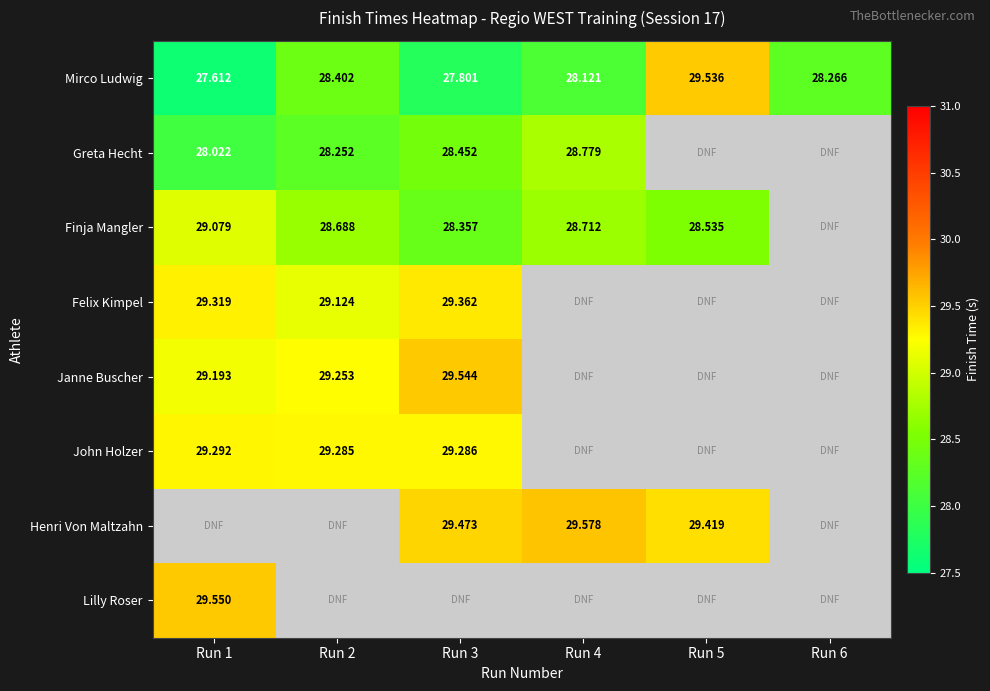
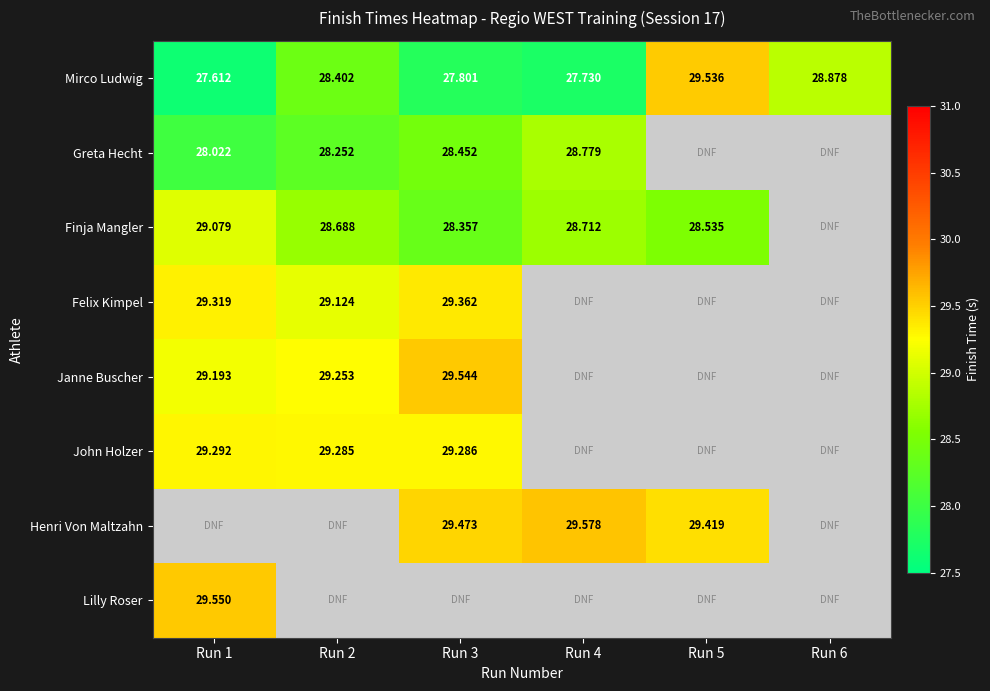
Mirco Ludwig, Run 4: 28.121 -> 27.730
Mirco Ludwig, Run 6: 28.266 -> 28.878
